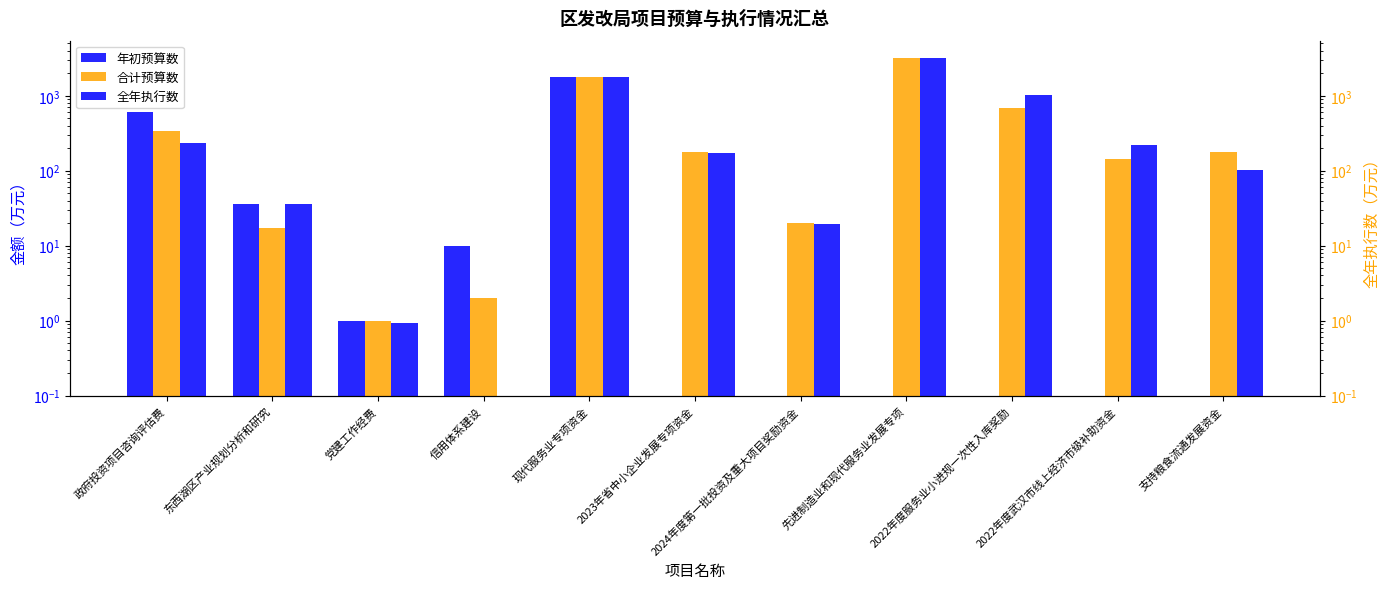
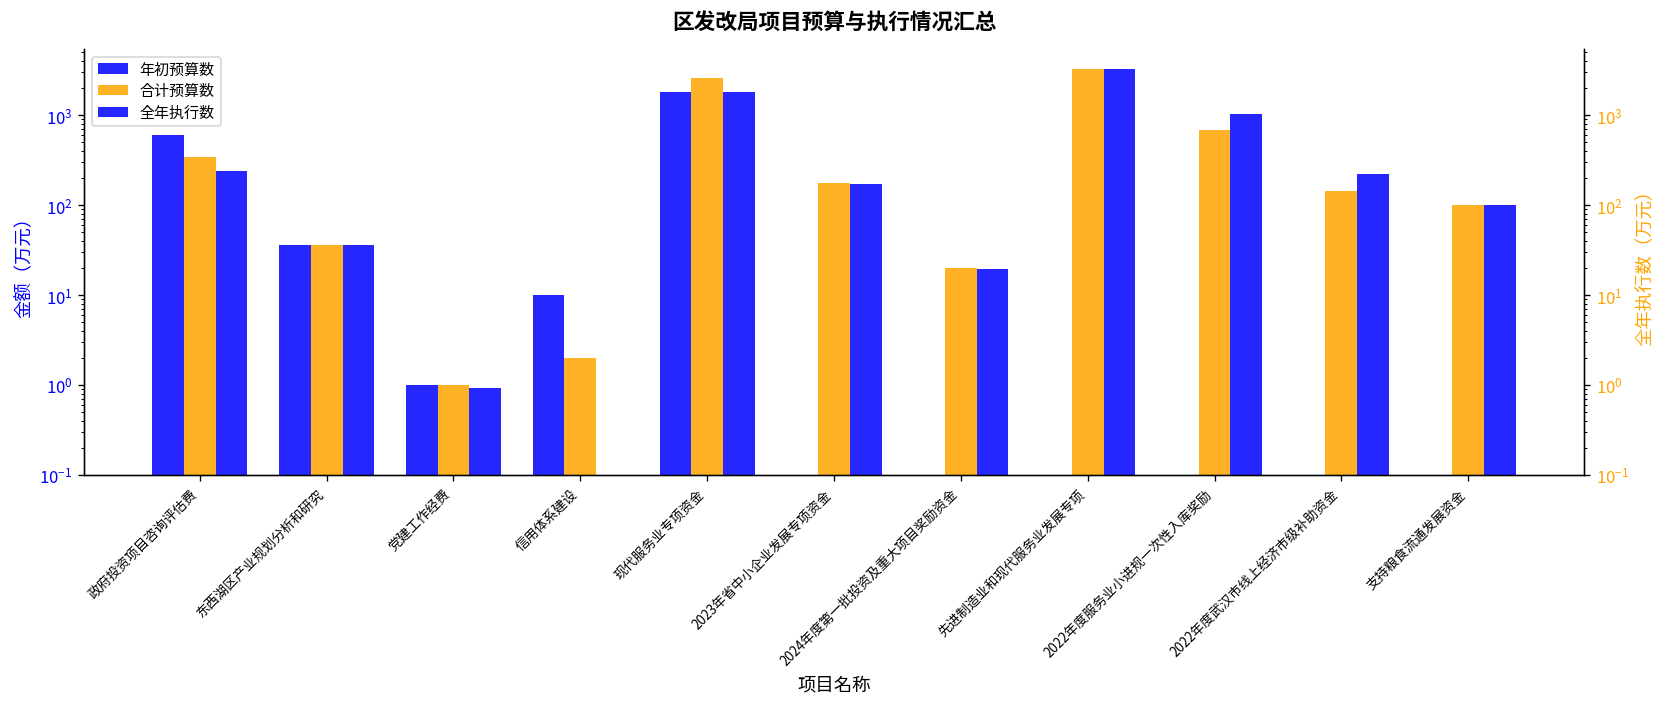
合计预算数, 东西湖区产业规划分析和研究: 17 -> 40
合计预算数, 现代服务业专项资金: 1800 -> 2600
合计预算数, 支持粮食流通发展资金: 180 -> 100
